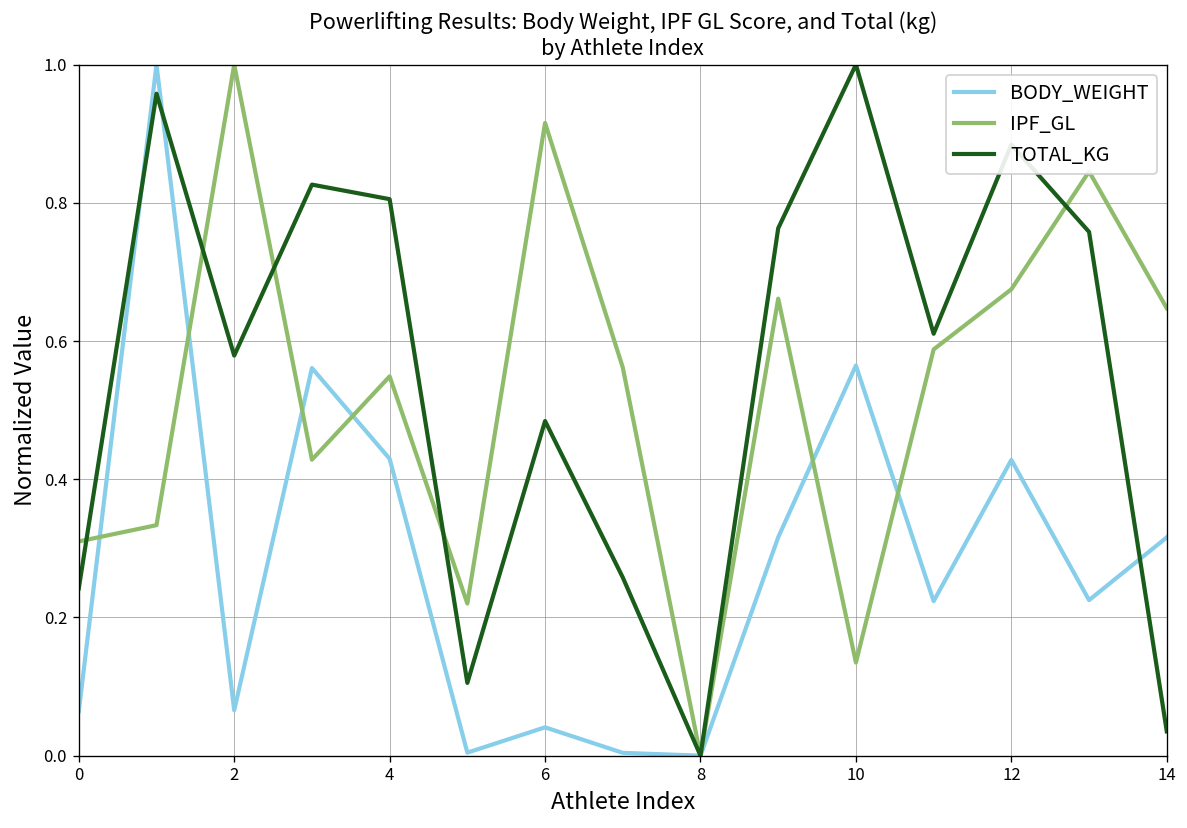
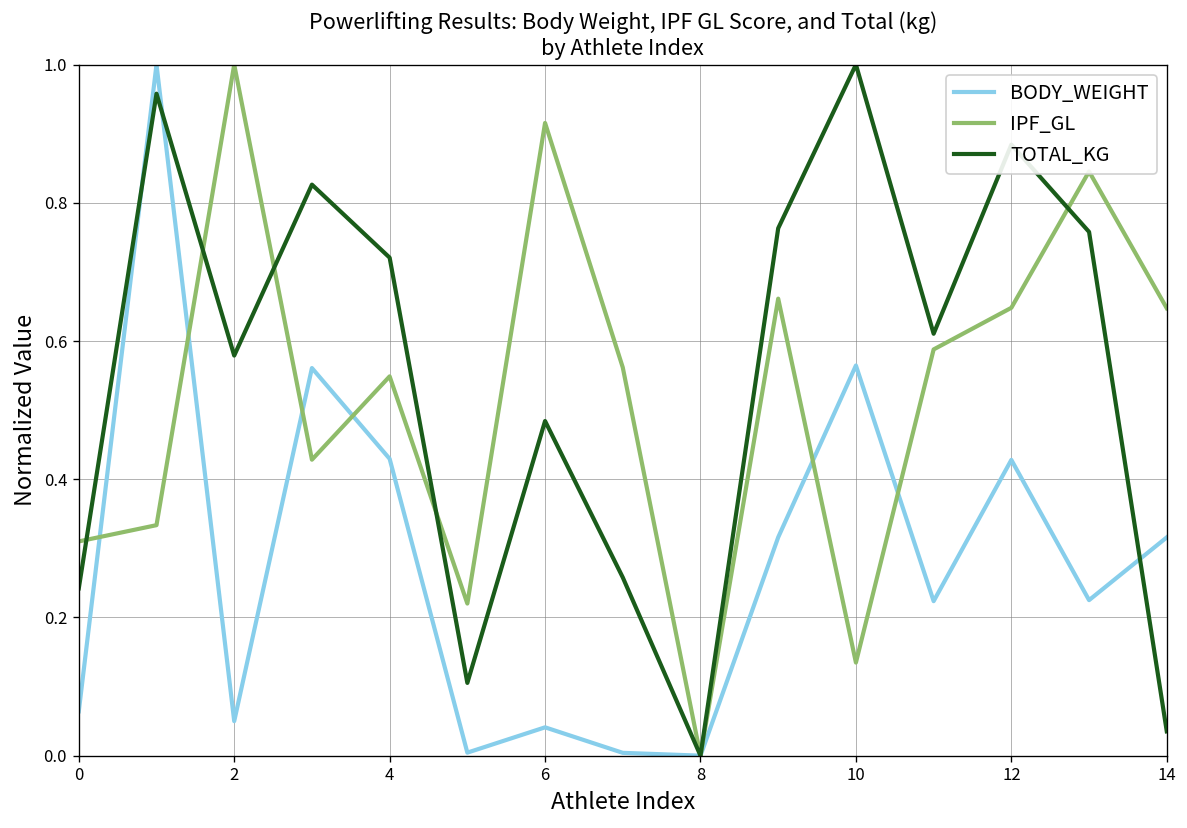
BODY_WEIGHT, 2: 0.07 -> 0.05
TOTAL_KG, 4: 0.81 -> 0.72
IPF_GL, 12: 0.67 -> 0.65
